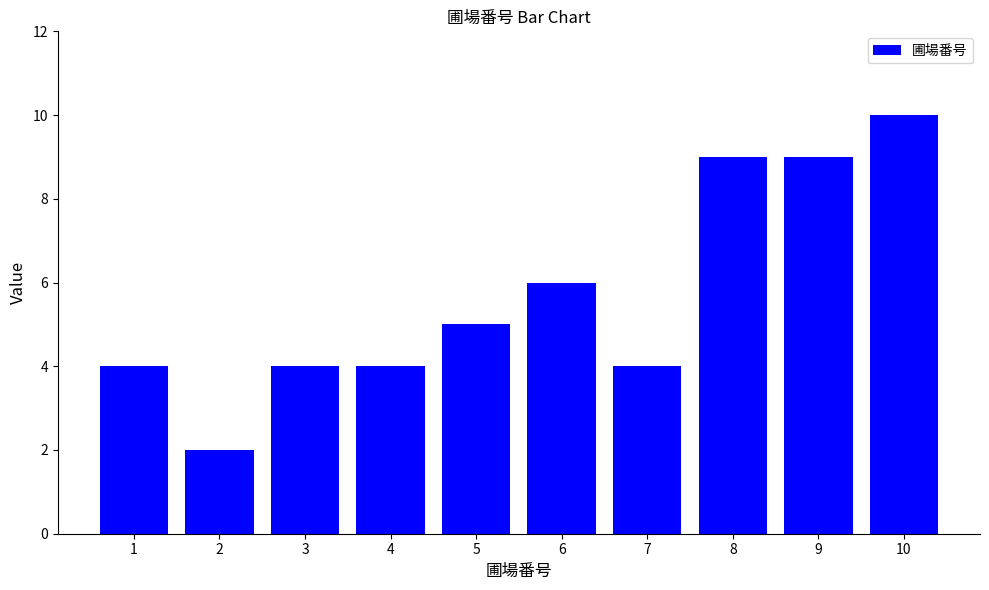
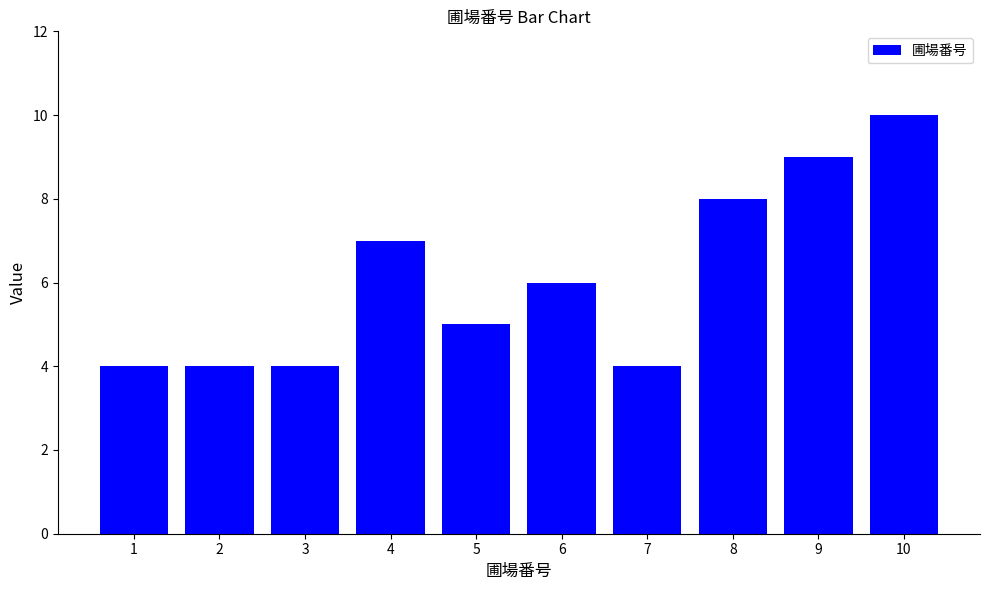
2: 2 -> 4
4: 4 -> 7
8: 9 -> 8
